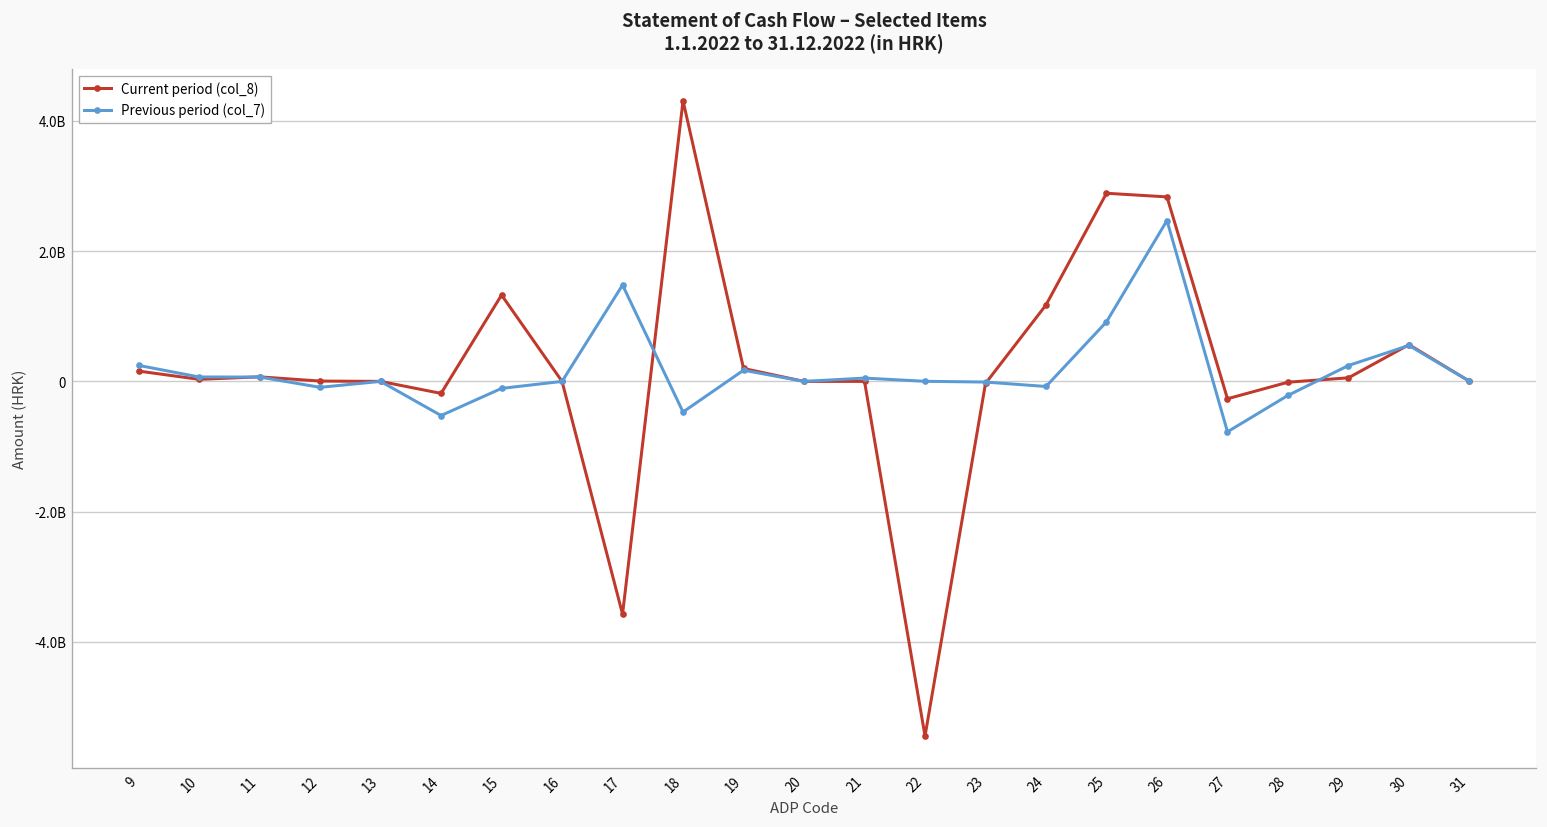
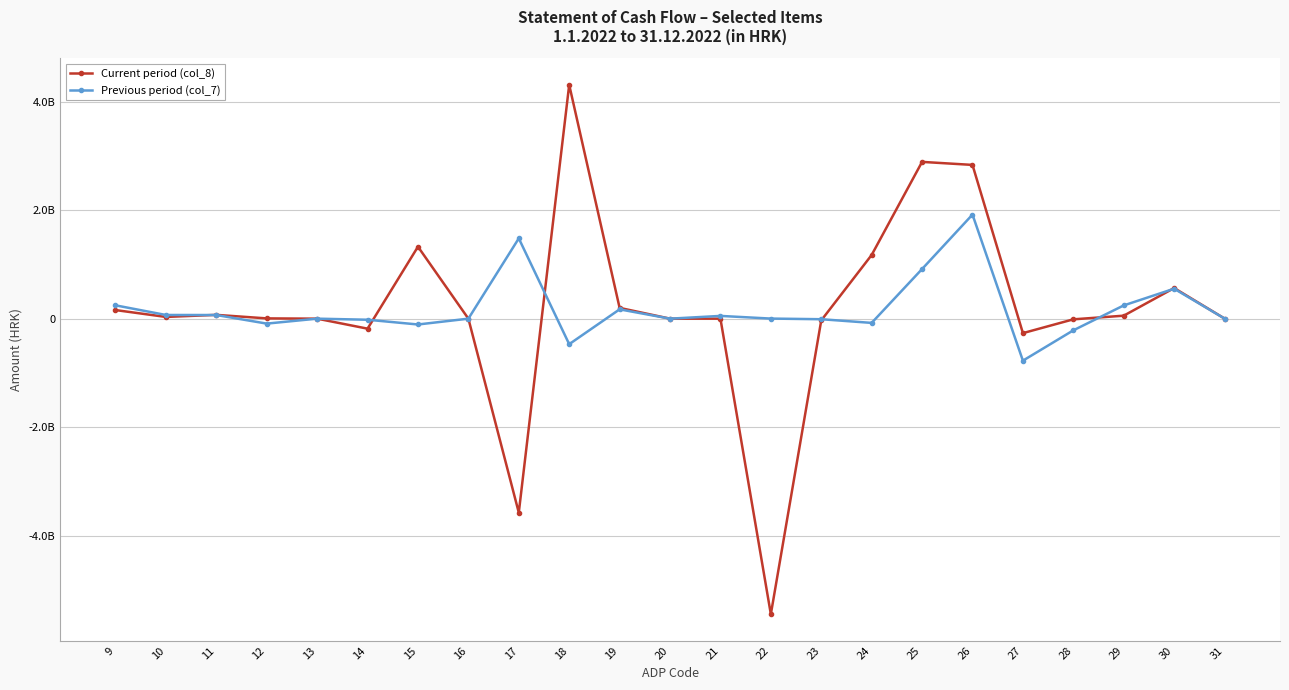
Previous period (col_7), 14: -500000000 -> 0
Previous period (col_7), 26: 2500000000 -> 1900000000
